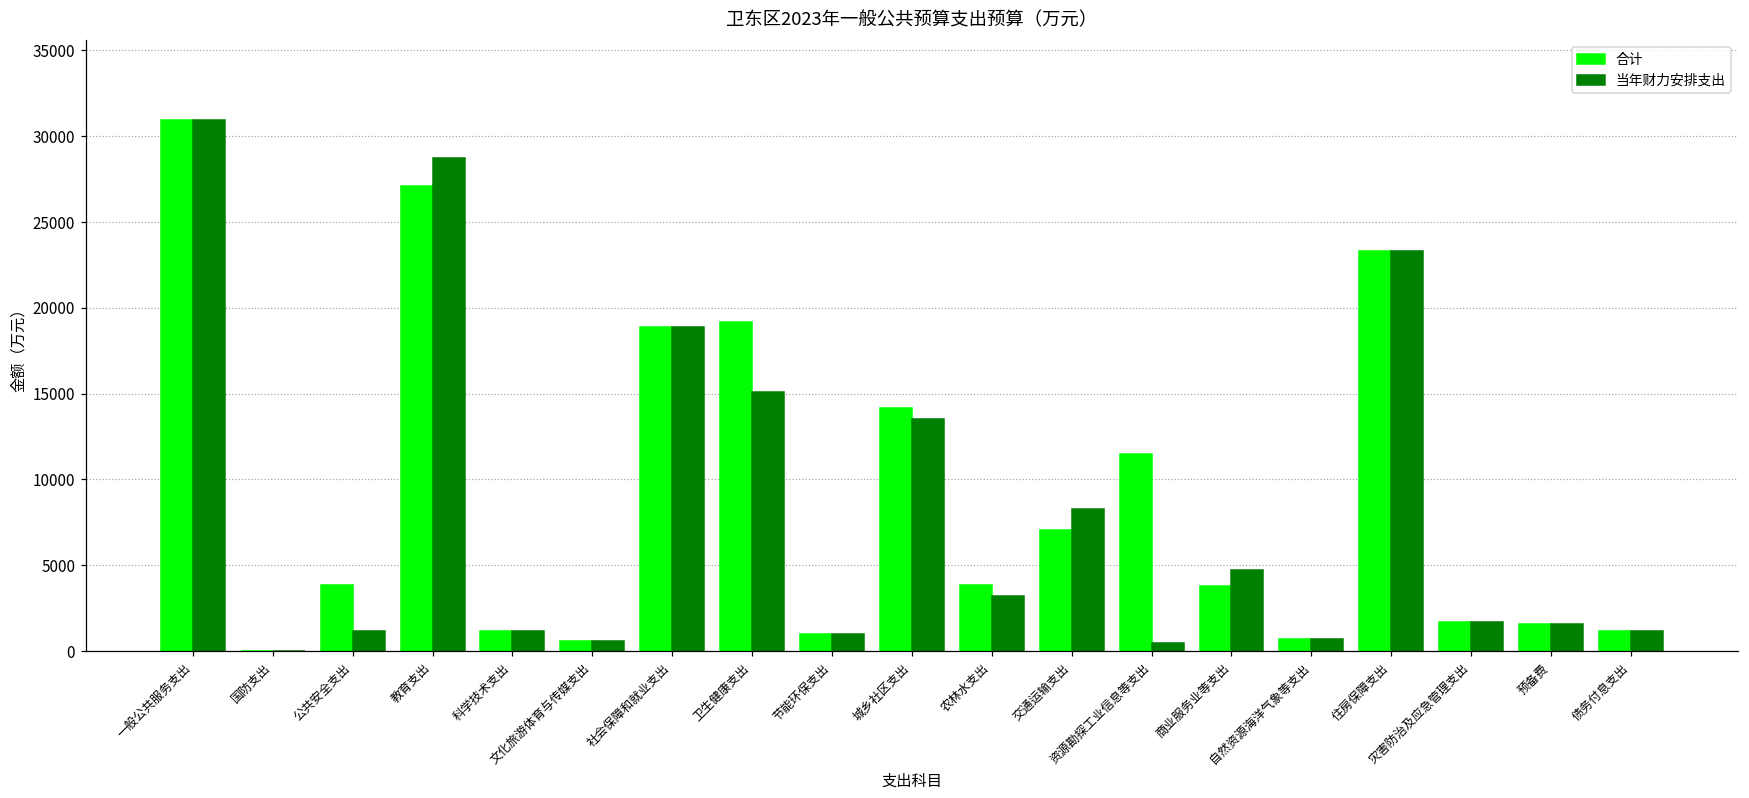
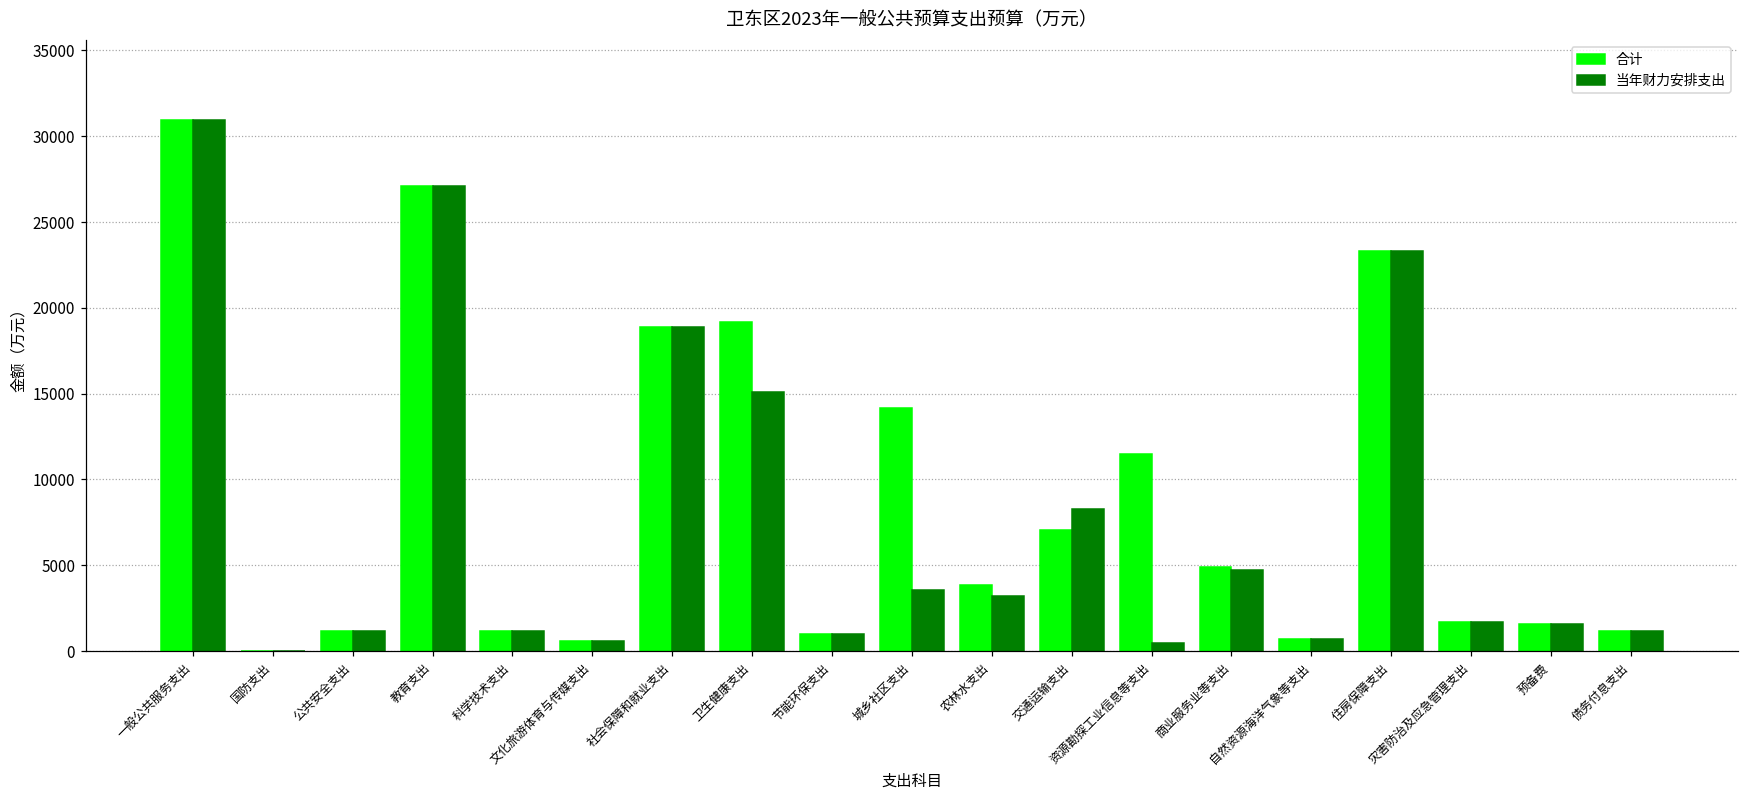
合计, 公共安全支出: 3900 -> 1200
当年财力安排支出, 教育支出: 28700 -> 27100
当年财力安排支出, 城乡社区支出: 13500 -> 3600
合计, 商业服务业等支出: 3800 -> 4900
